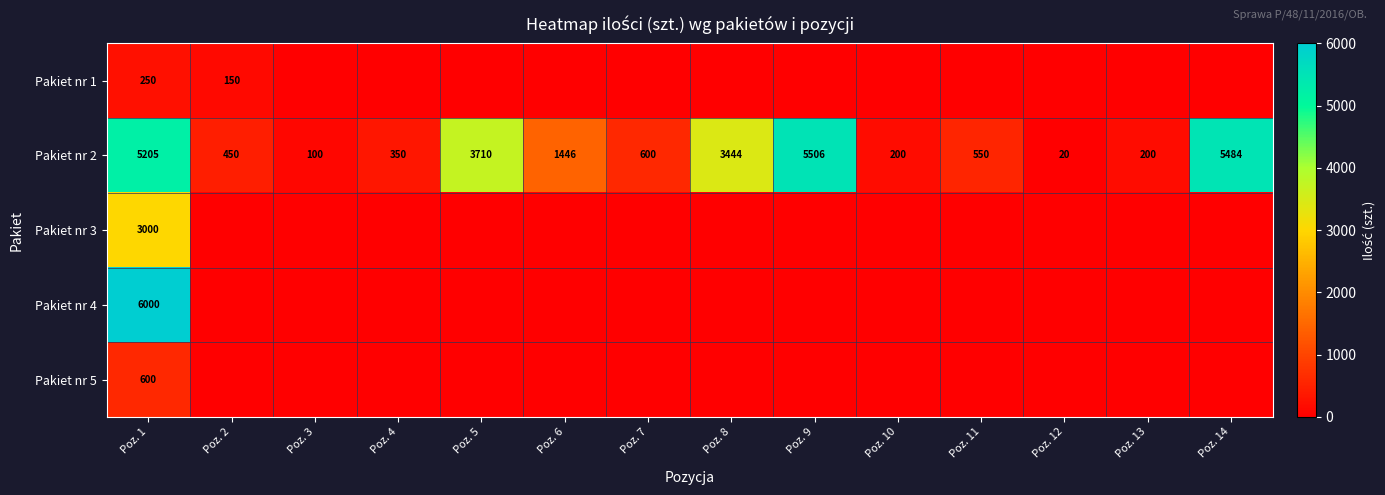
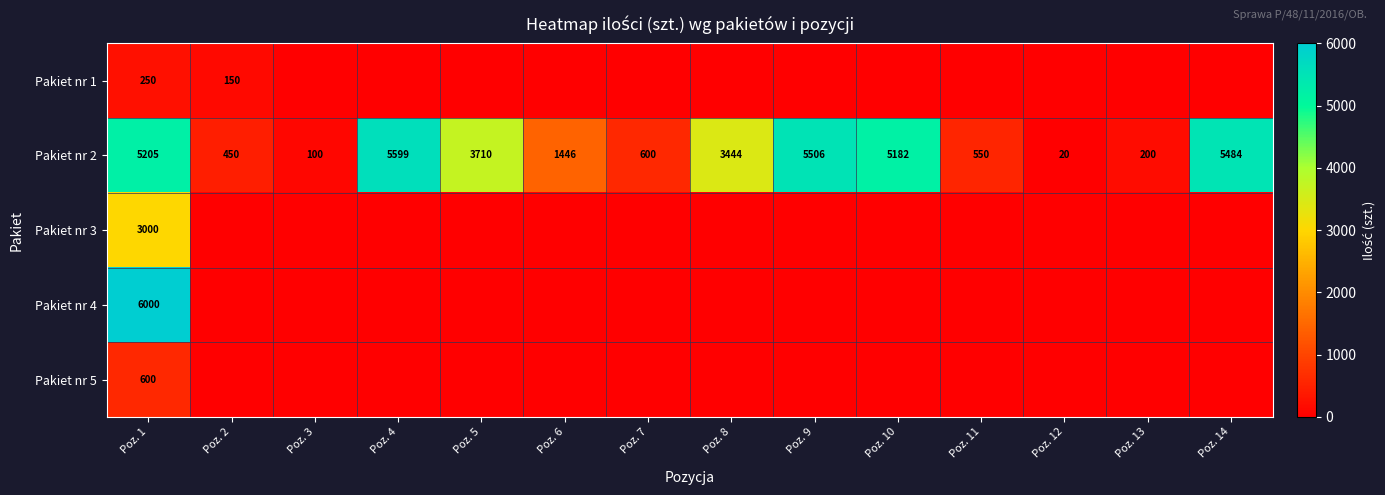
Pakiet nr 2, Poz. 4: 350 -> 5599
Pakiet nr 2, Poz. 10: 200 -> 5182
